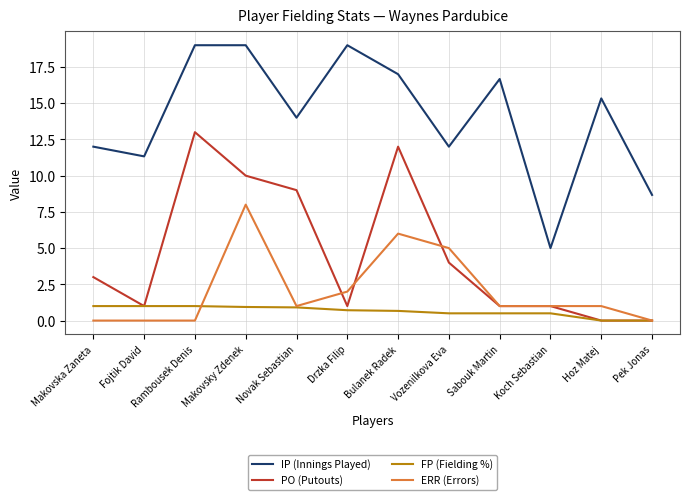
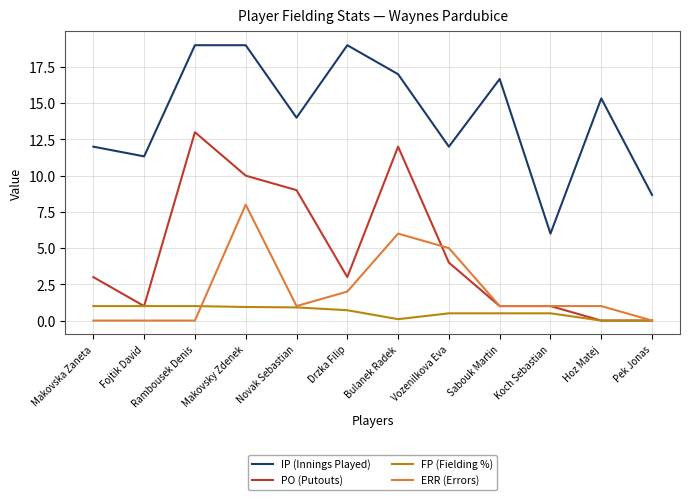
PO (Putouts), Drzka Filip: 1 -> 3
FP (Fielding %), Bulanek Radek: 0.7 -> 0.1
IP (Innings Played), Koch Sebastian: 5 -> 6
